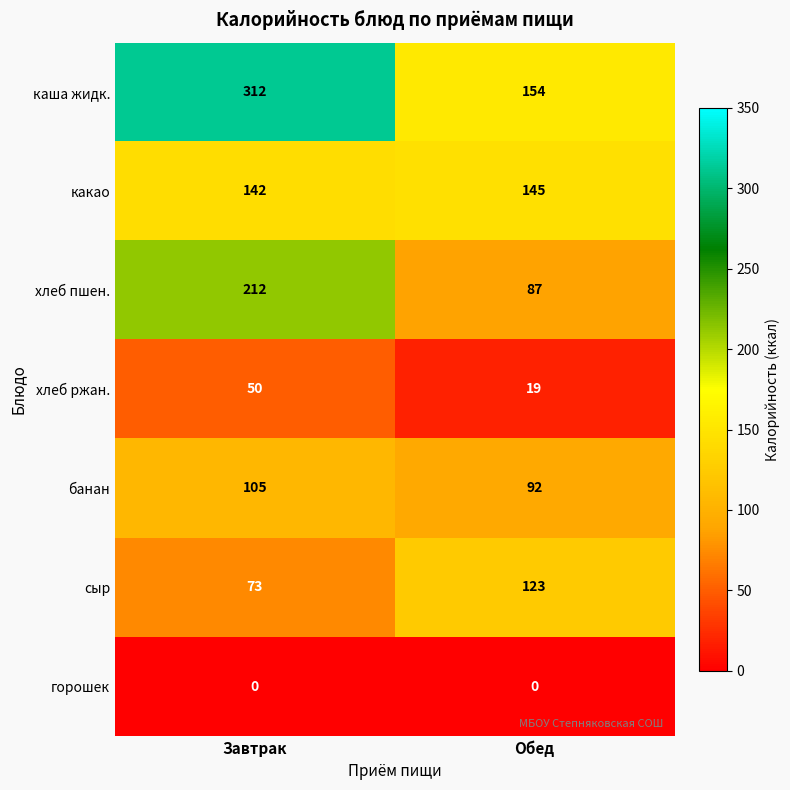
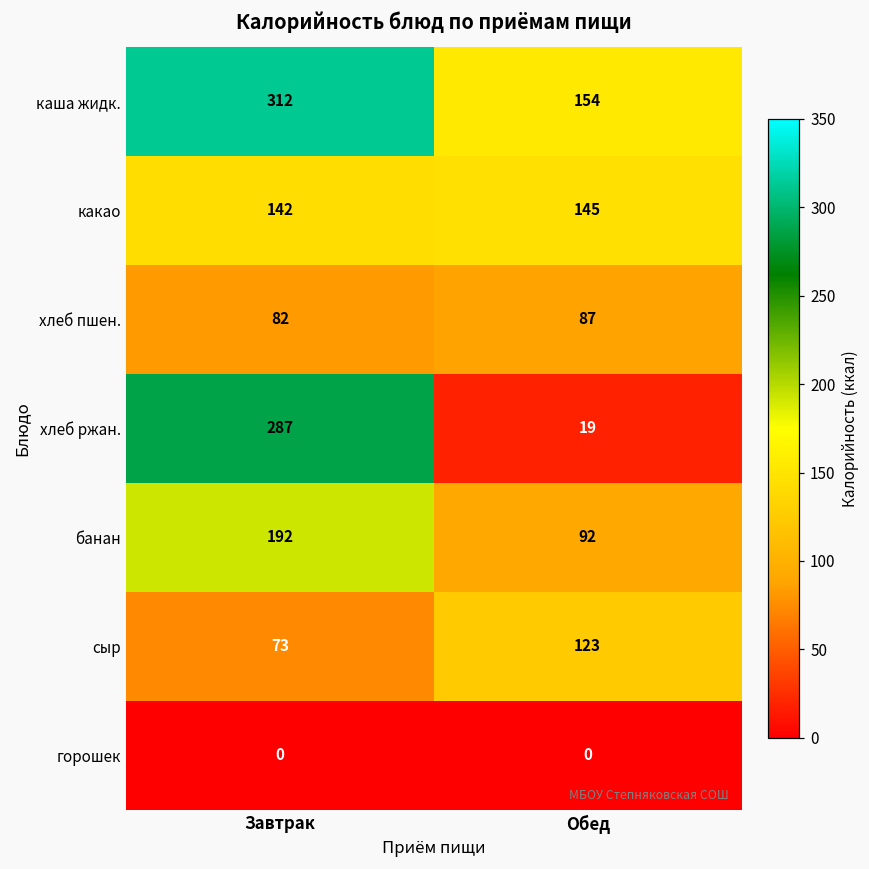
хлеб пшен., Завтрак: 212 -> 82
хлеб ржан., Завтрак: 50 -> 287
банан, Завтрак: 105 -> 192
